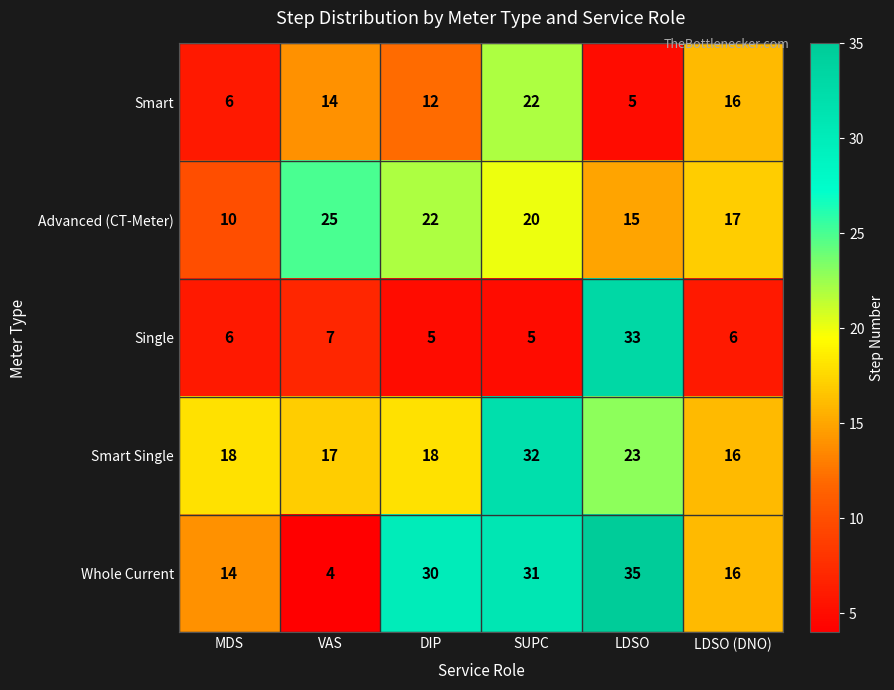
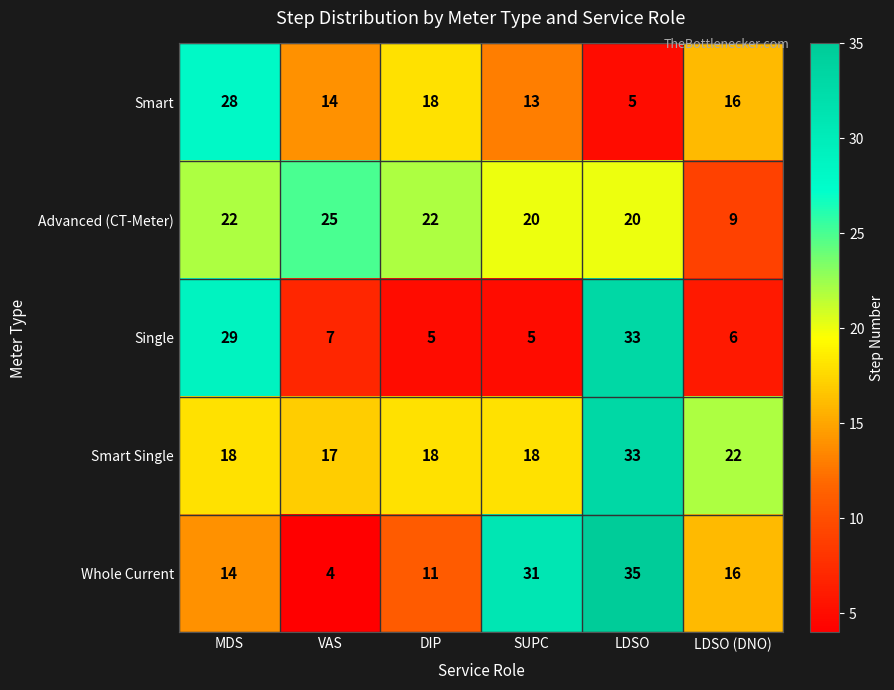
Smart, MDS: 6 -> 28
Smart, DIP: 12 -> 18
Smart, SUPC: 22 -> 13
Advanced (CT-Meter), MDS: 10 -> 22
Advanced (CT-Meter), LDSO: 15 -> 20
Advanced (CT-Meter), LDSO (DNO): 17 -> 9
Single, MDS: 6 -> 29
Smart Single, SUPC: 32 -> 18
Smart Single, LDSO: 23 -> 33
Smart Single, LDSO (DNO): 16 -> 22
Whole Current, DIP: 30 -> 11
